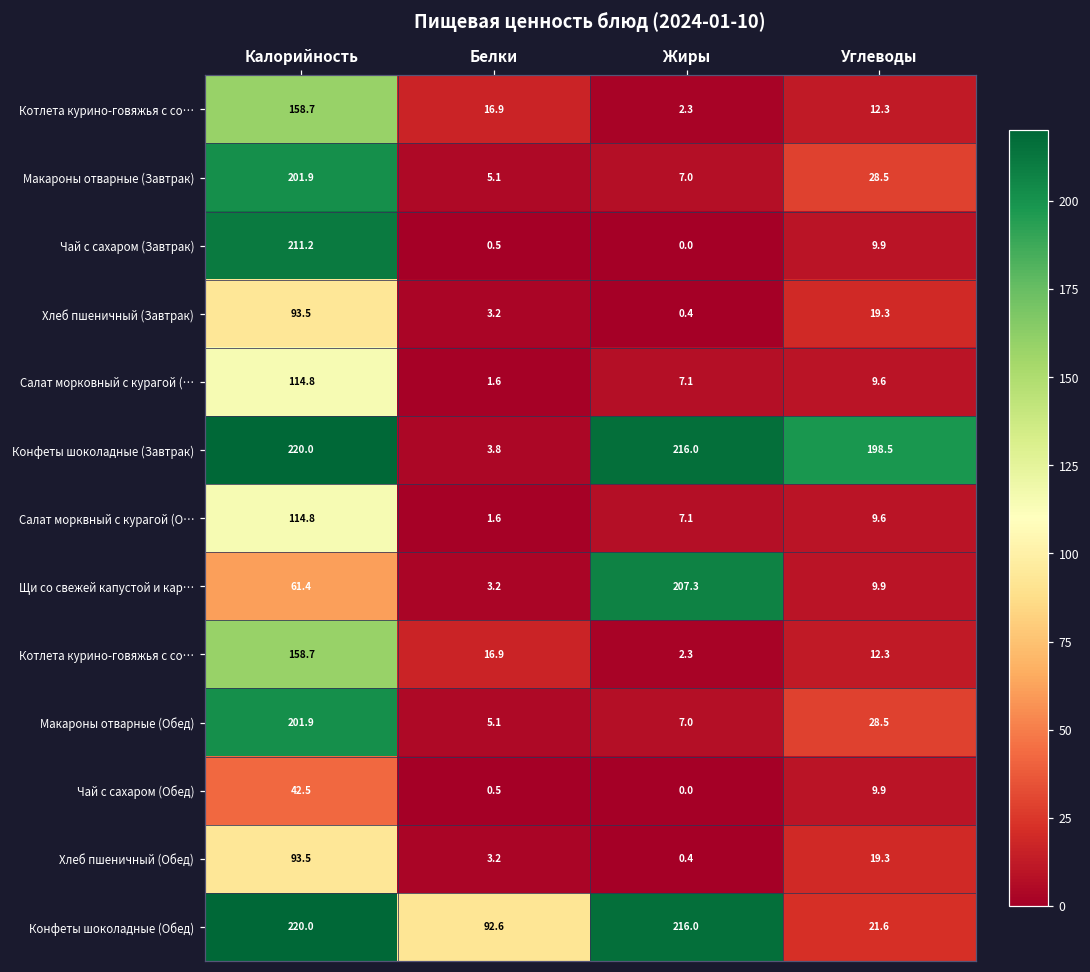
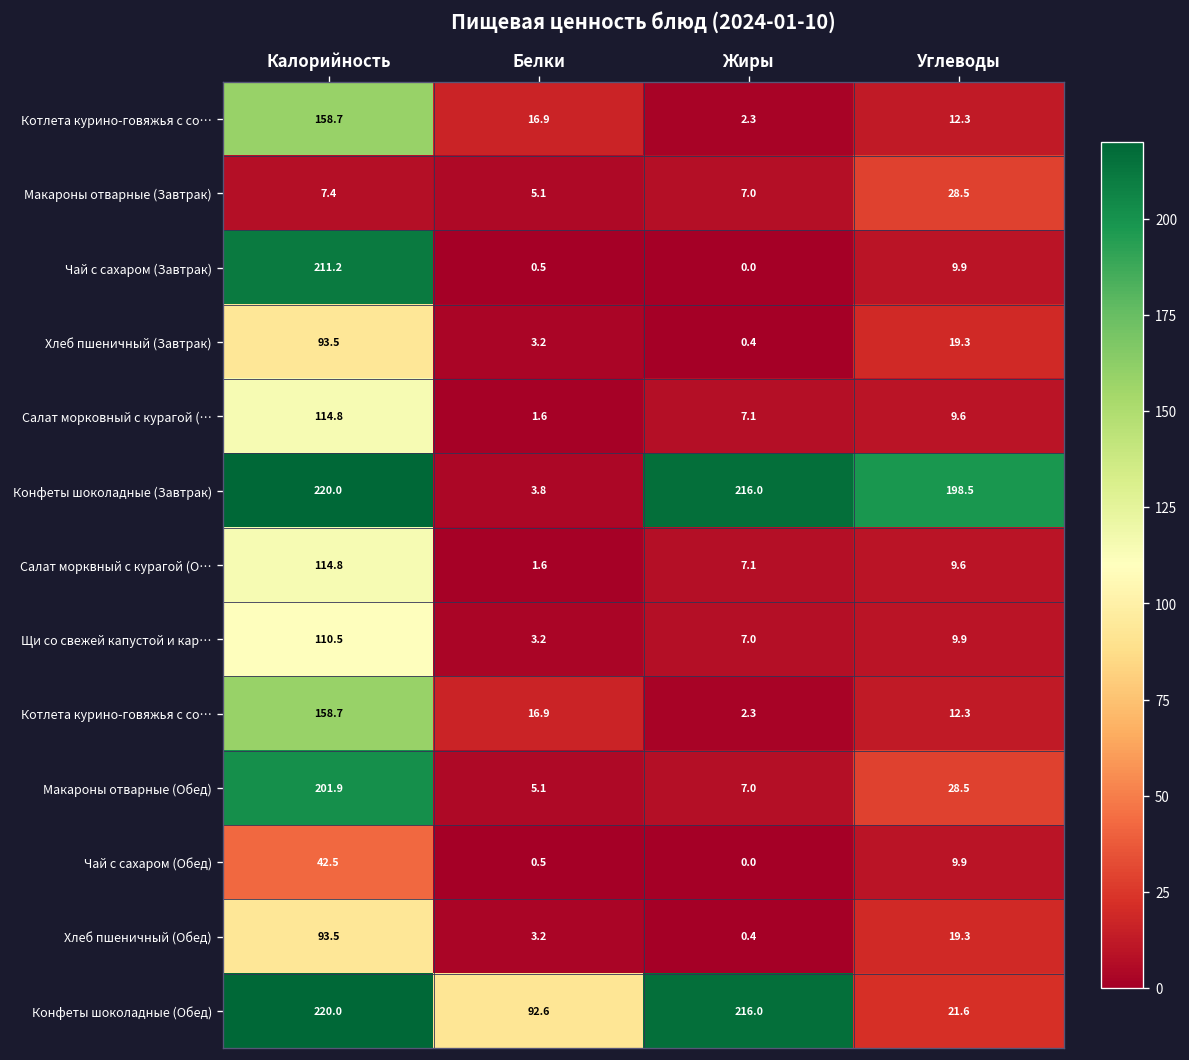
Макароны отварные (Завтрак), Калорийность: 201.9 -> 7.4
Щи со свежей капустой и кар…, Калорийность: 61.4 -> 110.5
Щи со свежей капустой и кар…, Жиры: 207.3 -> 7.0
